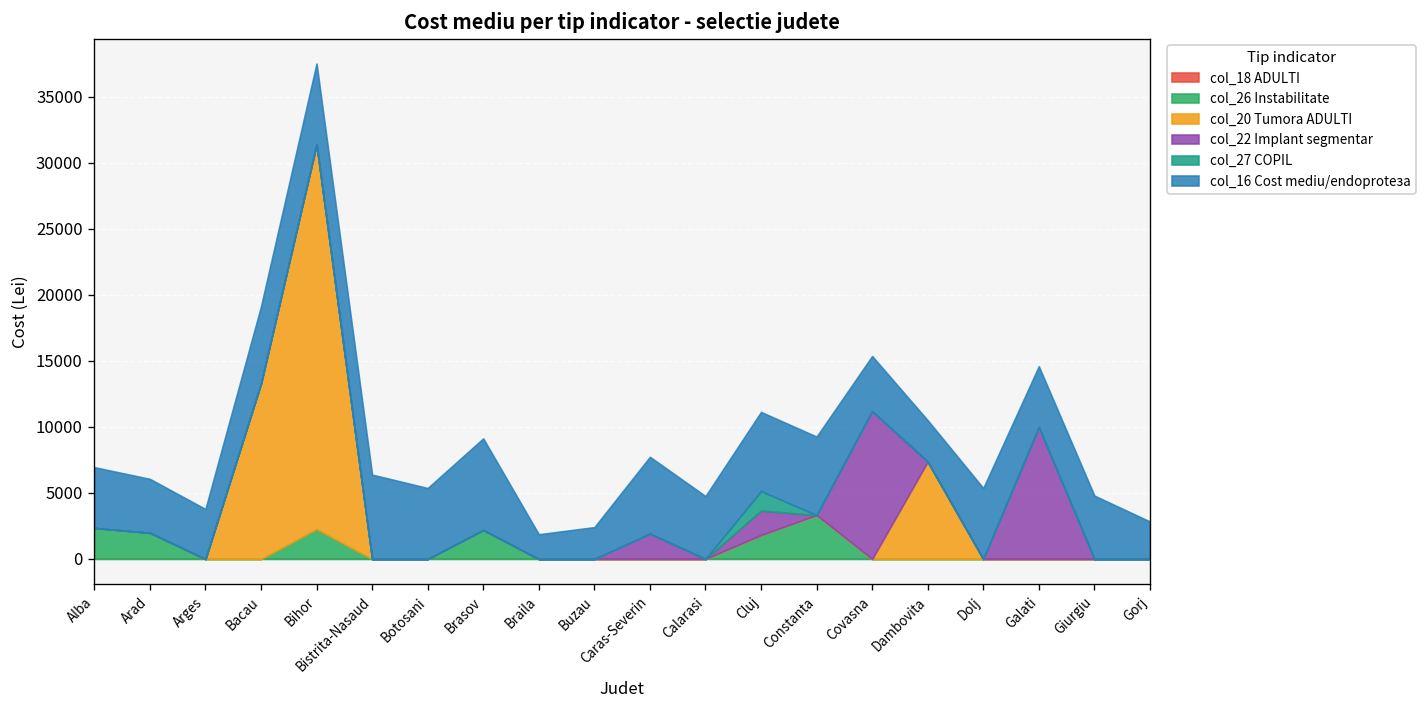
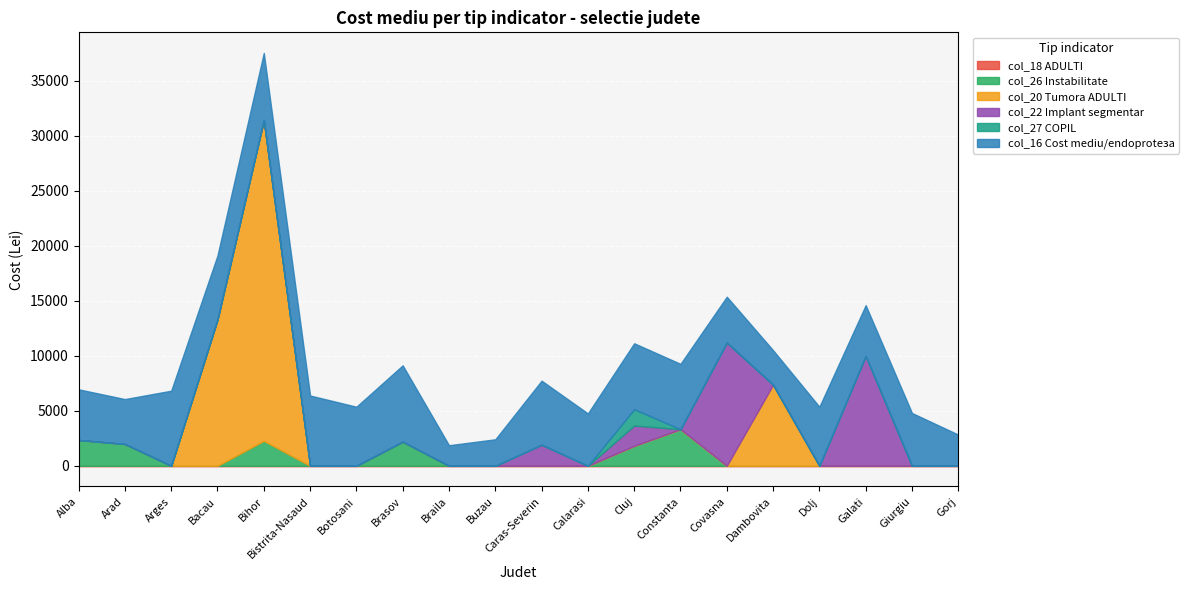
col_16 Cost mediu/endoproteза, Arges: 3800 -> 6800
